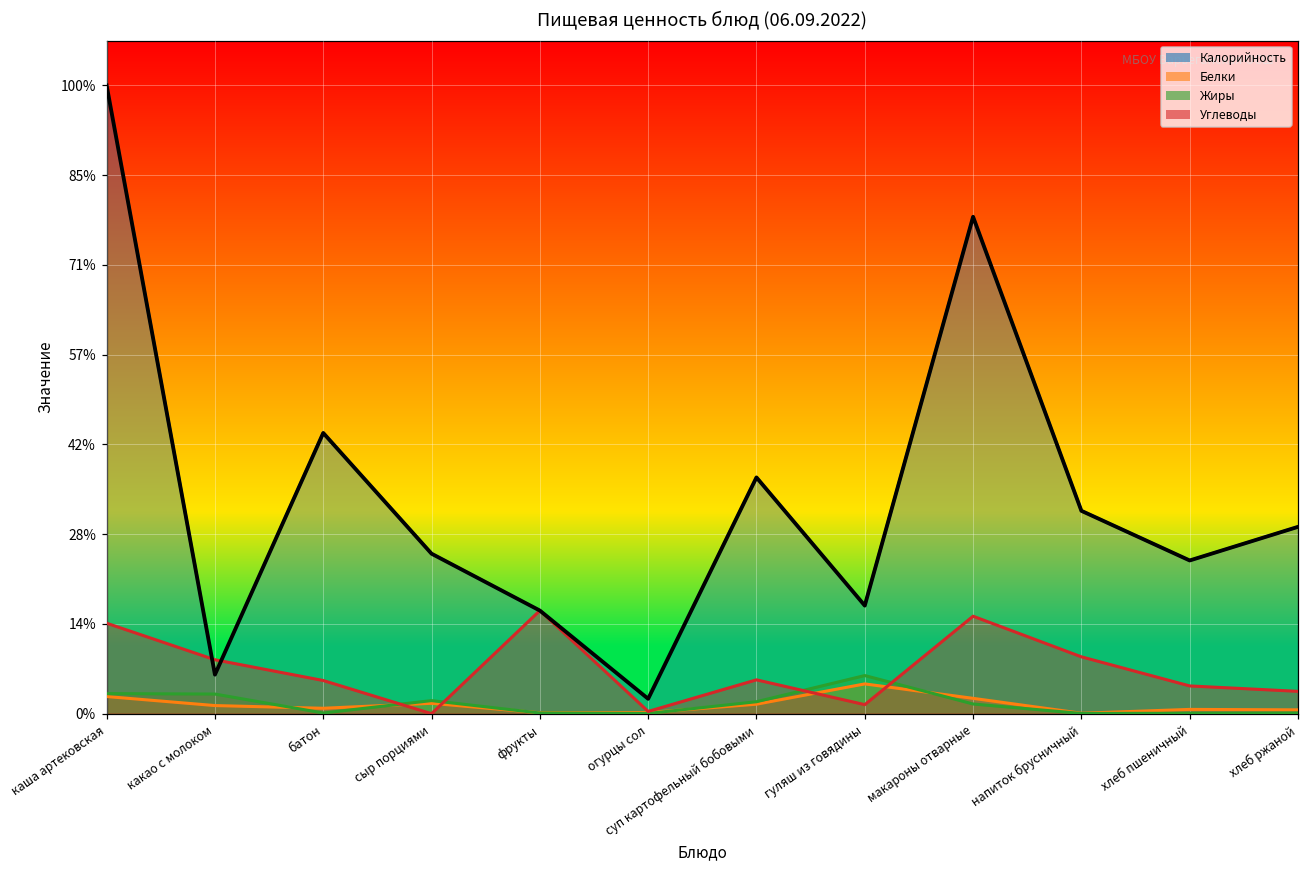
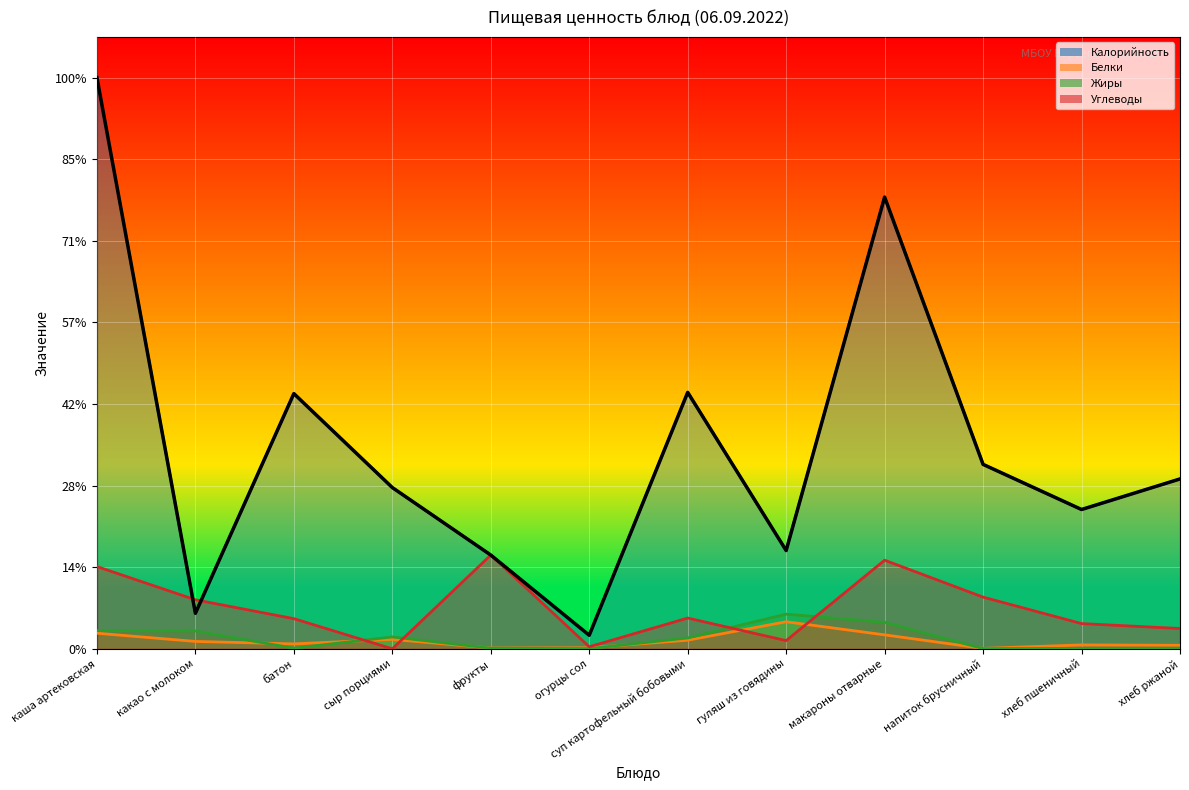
Калорийность, сыр порциями: 25% -> 28%
Калорийность, суп картофельный бобовыми: 38% -> 45%
Жиры, макароны отварные: 2% -> 5%
